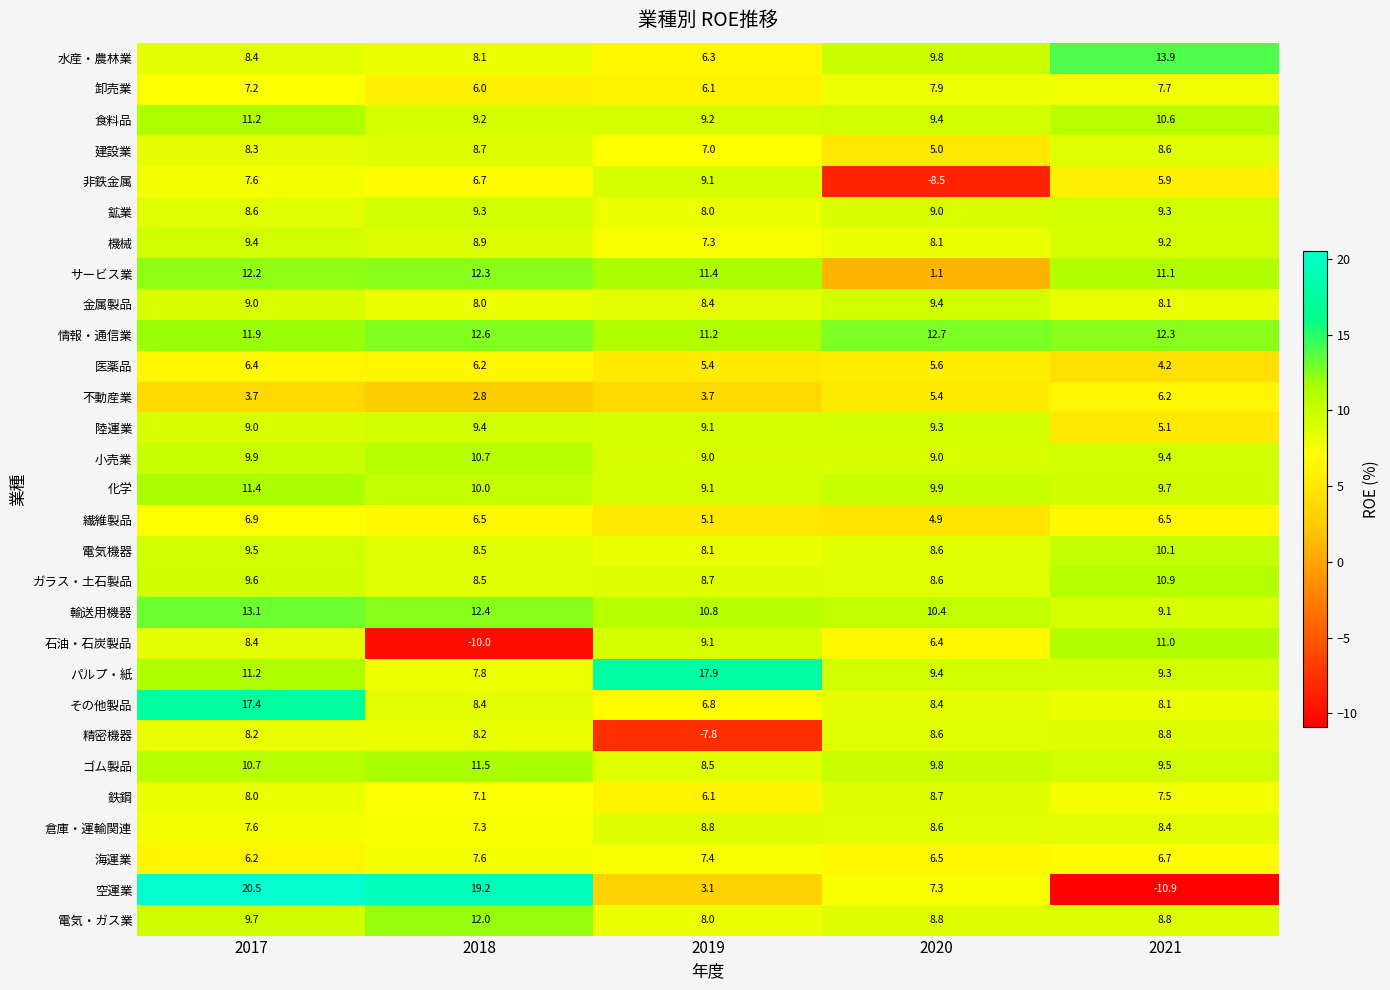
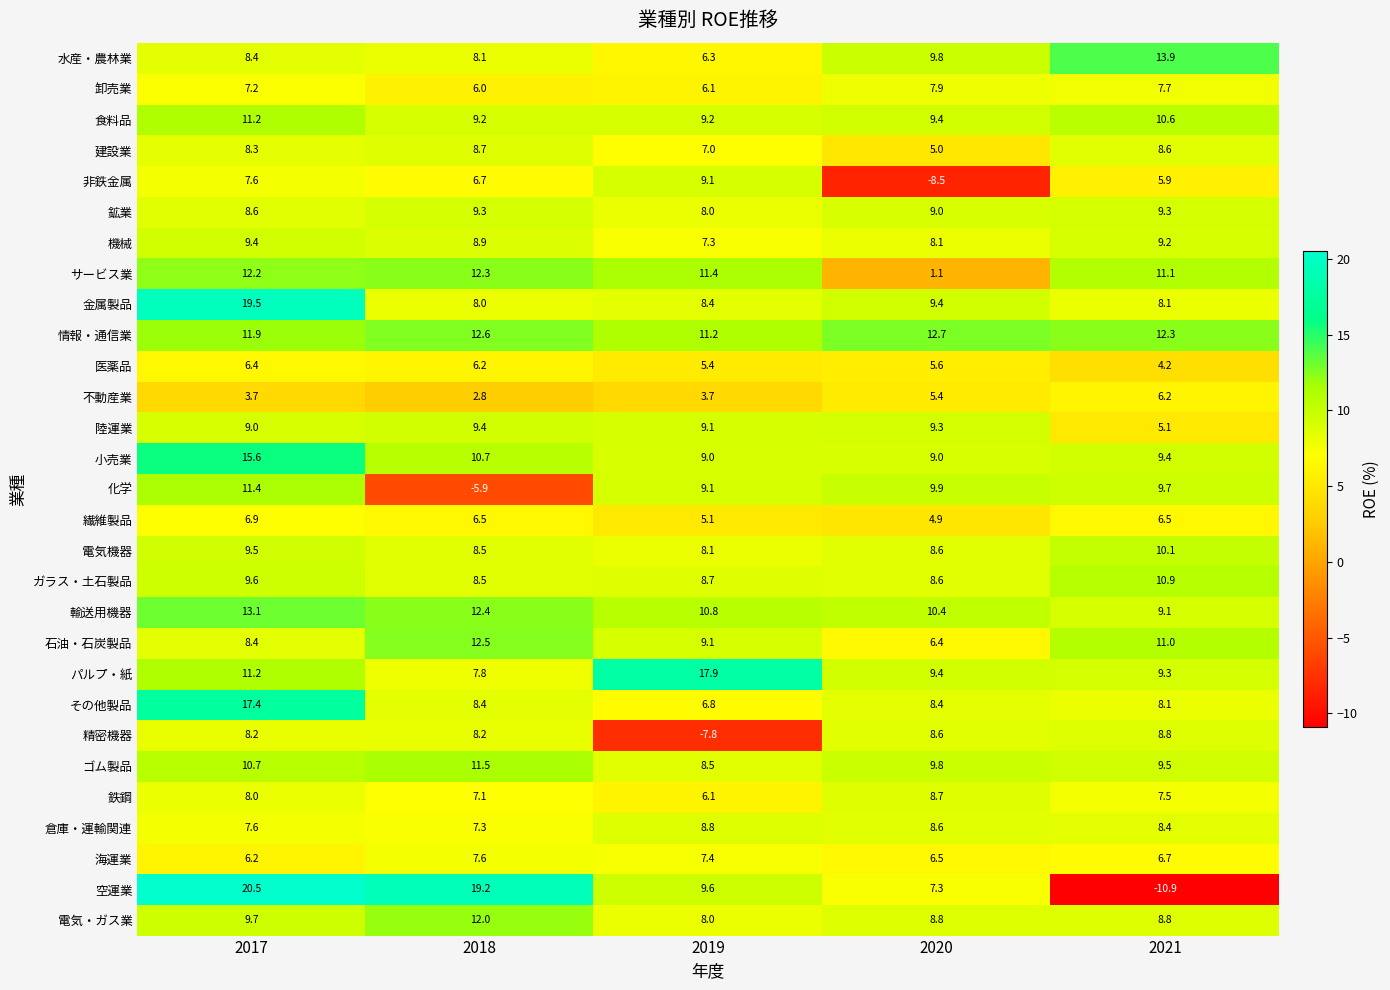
金属製品, 2017: 9.0 -> 19.5
小売業, 2017: 9.9 -> 15.6
化学, 2018: 10.0 -> -5.9
石油・石炭製品, 2018: -10.0 -> 12.5
空運業, 2019: 3.1 -> 9.6
